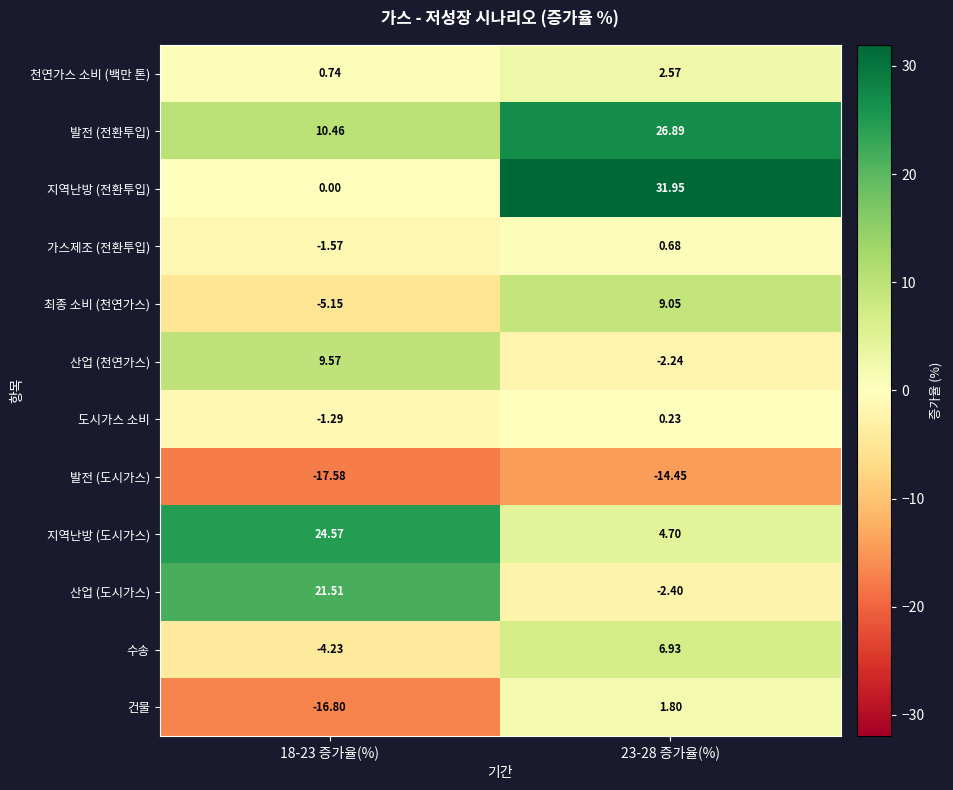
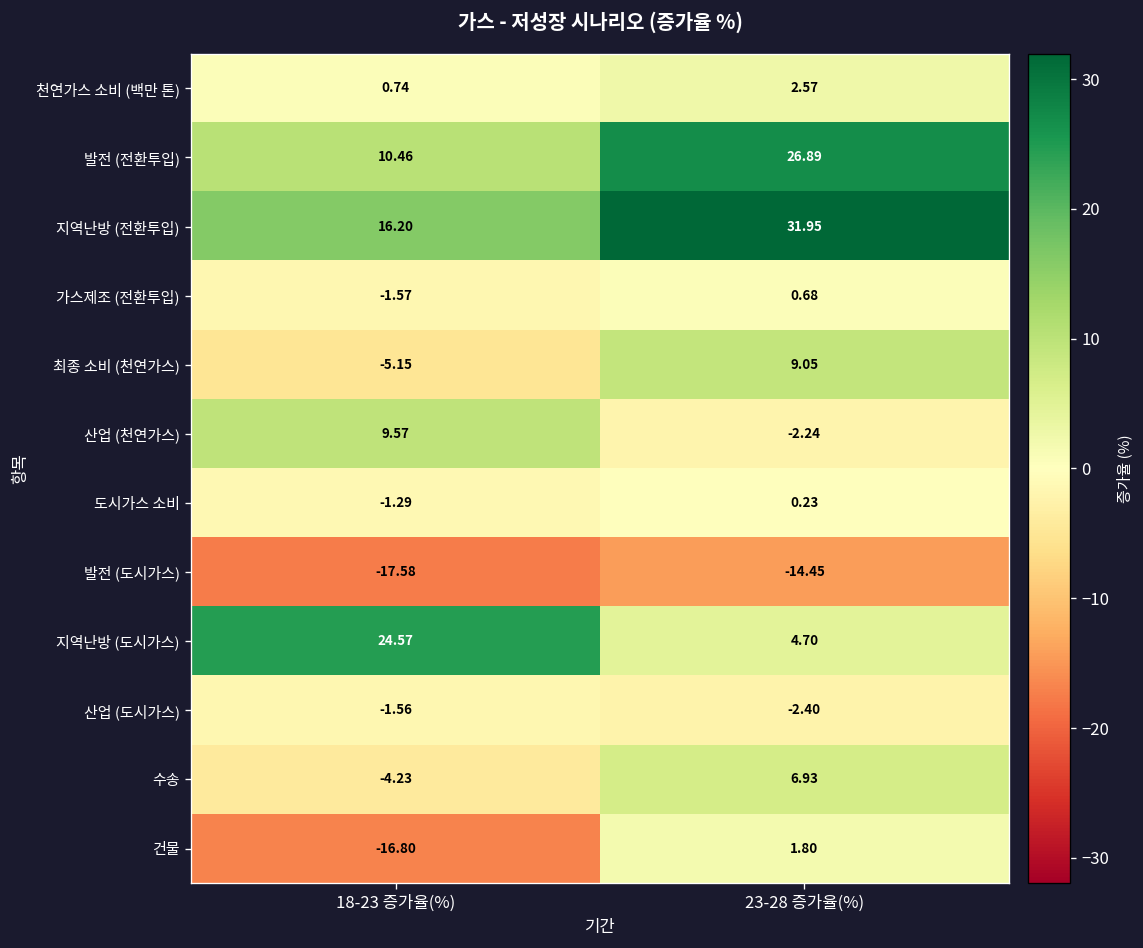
지역난방 (전환투입), 18-23 증가율(%): 0.00 -> 16.20
산업 (도시가스), 18-23 증가율(%): 21.51 -> -1.56
